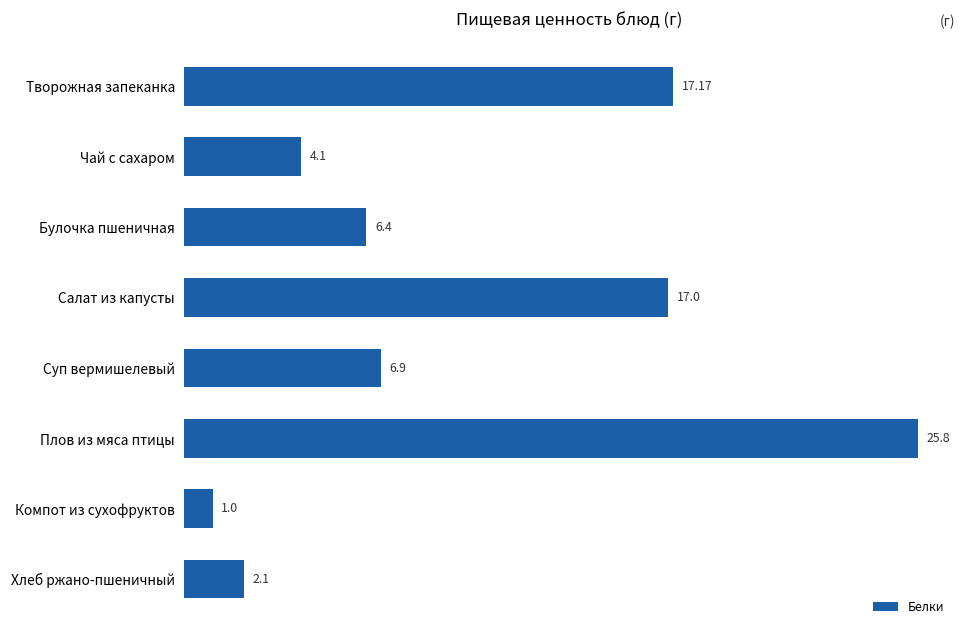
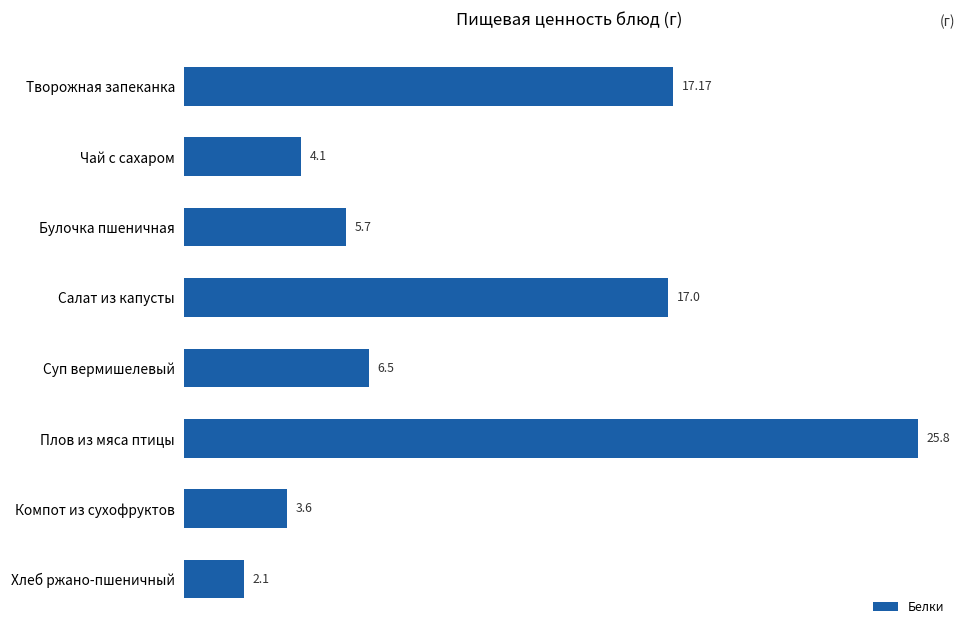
Булочка пшеничная: 6.4 -> 5.7
Суп вермишелевый: 6.9 -> 6.5
Компот из сухофруктов: 1.0 -> 3.6
